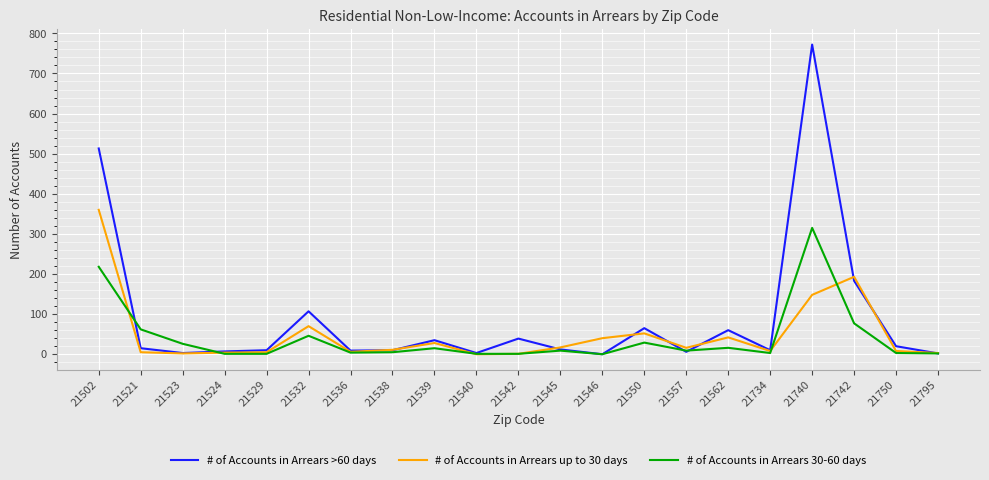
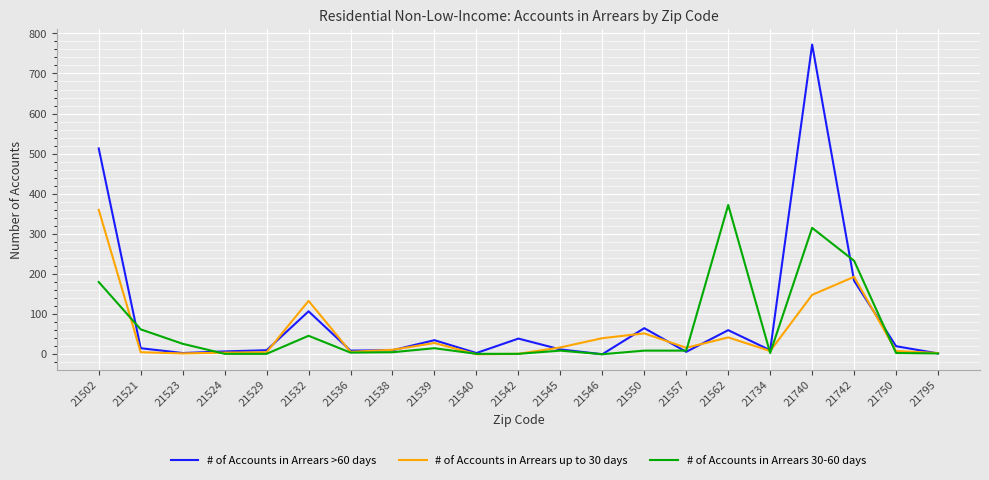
# of Accounts in Arrears 30-60 days, 21502: 220 -> 180
# of Accounts in Arrears up to 30 days, 21532: 70 -> 130
# of Accounts in Arrears 30-60 days, 21550: 30 -> 10
# of Accounts in Arrears 30-60 days, 21562: 20 -> 370
# of Accounts in Arrears 30-60 days, 21742: 80 -> 230
